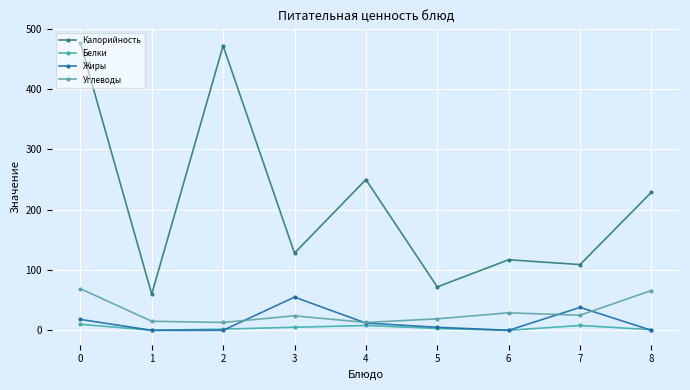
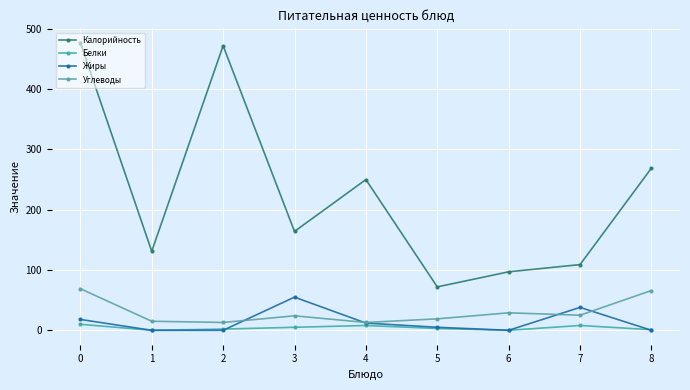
Калорийность, 1: 60 -> 130
Калорийность, 3: 130 -> 160
Калорийность, 6: 120 -> 100
Калорийность, 8: 230 -> 270
